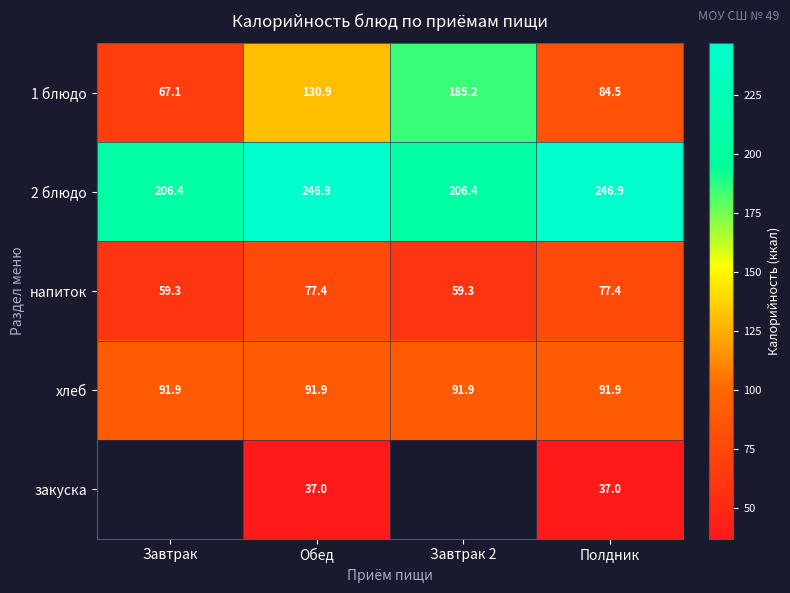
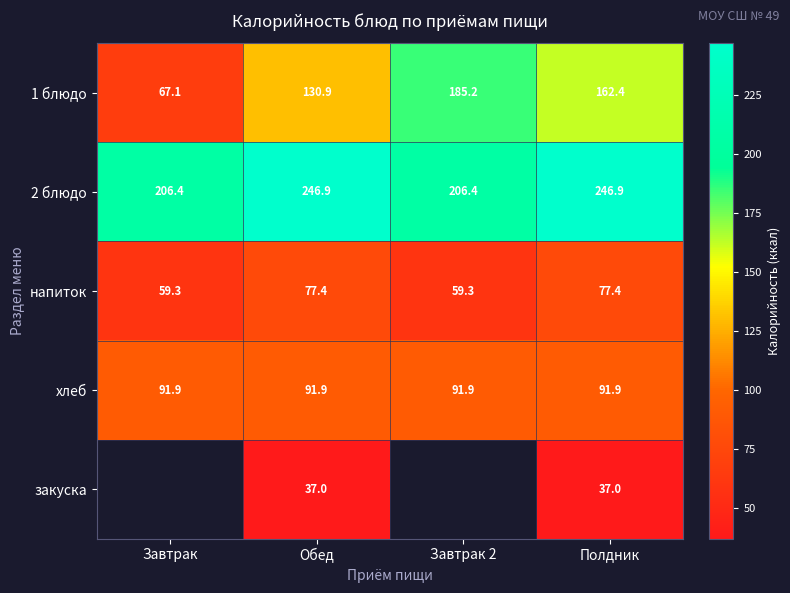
1 блюдо, Полдник: 84.5 -> 162.4
